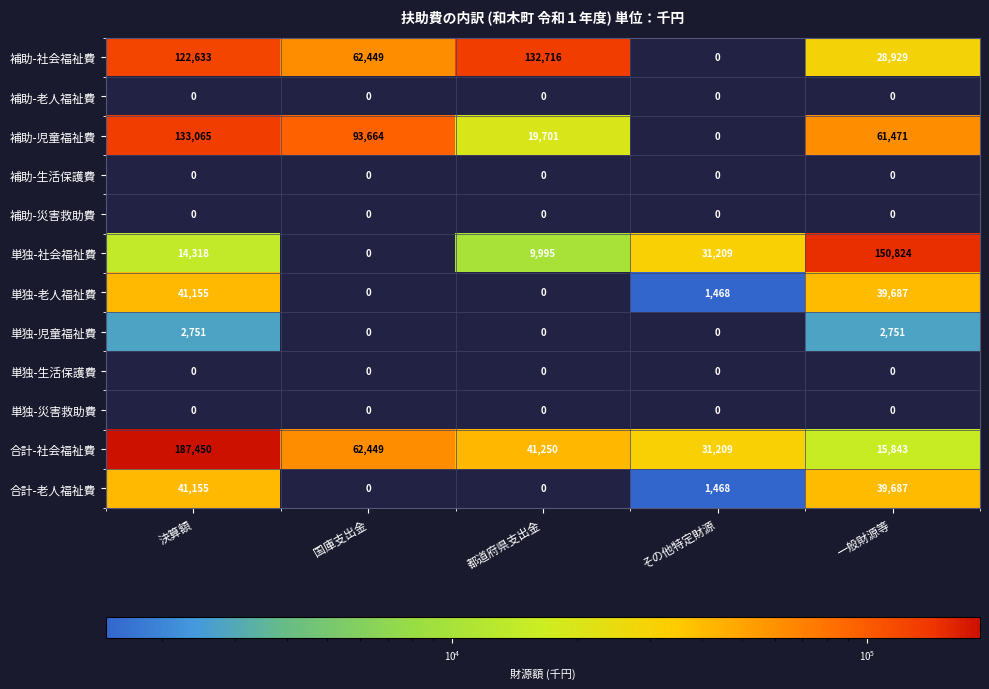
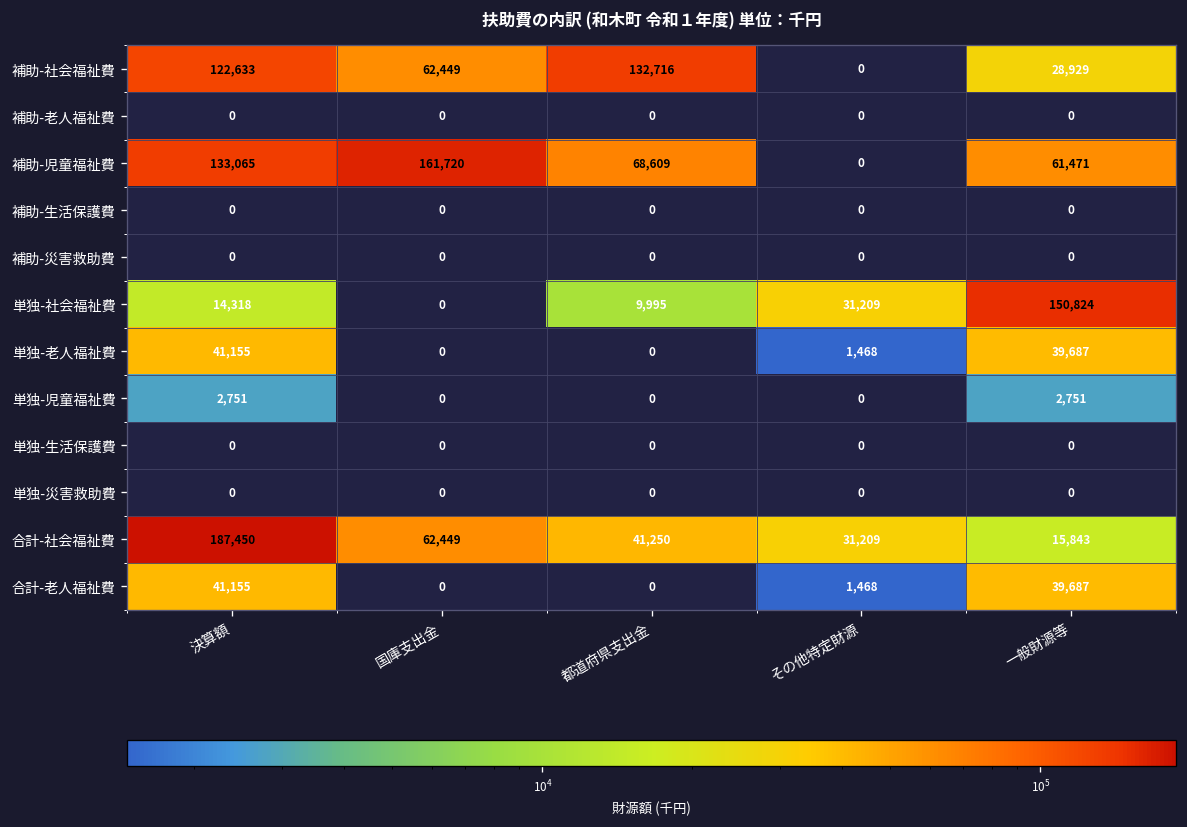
補助-児童福祉費, 国庫支出金: 93,664 -> 161,720
補助-児童福祉費, 都道府県支出金: 19,701 -> 68,609
